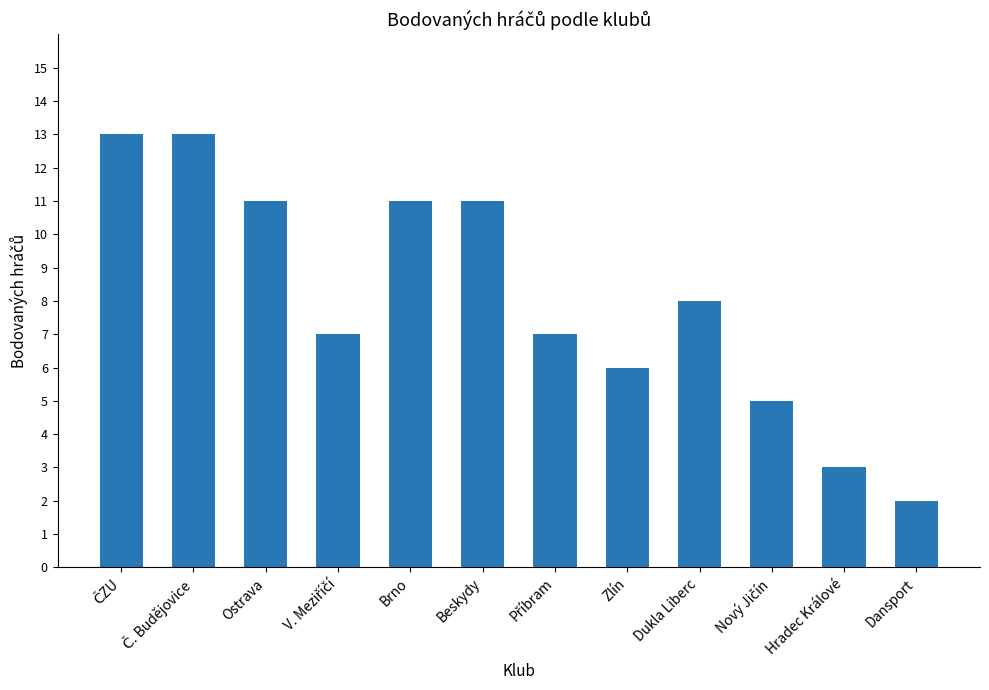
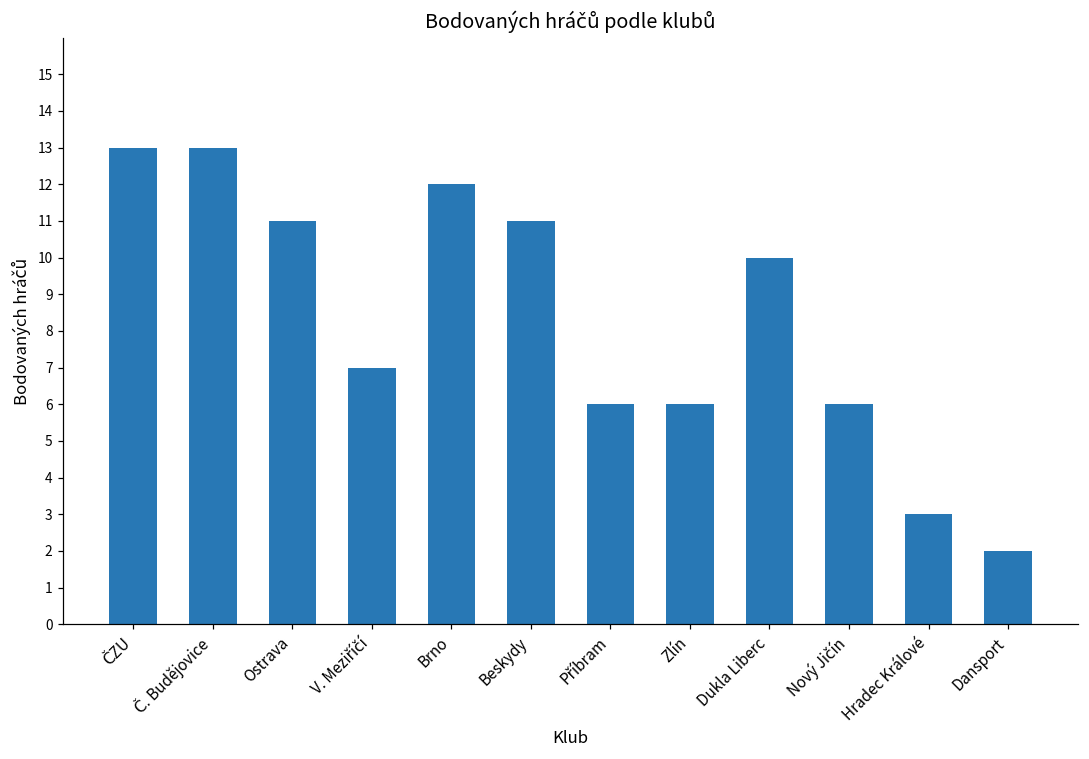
Brno: 11 -> 12
Příbram: 7 -> 6
Dukla Liberc: 8 -> 10
Nový Jičín: 5 -> 6
